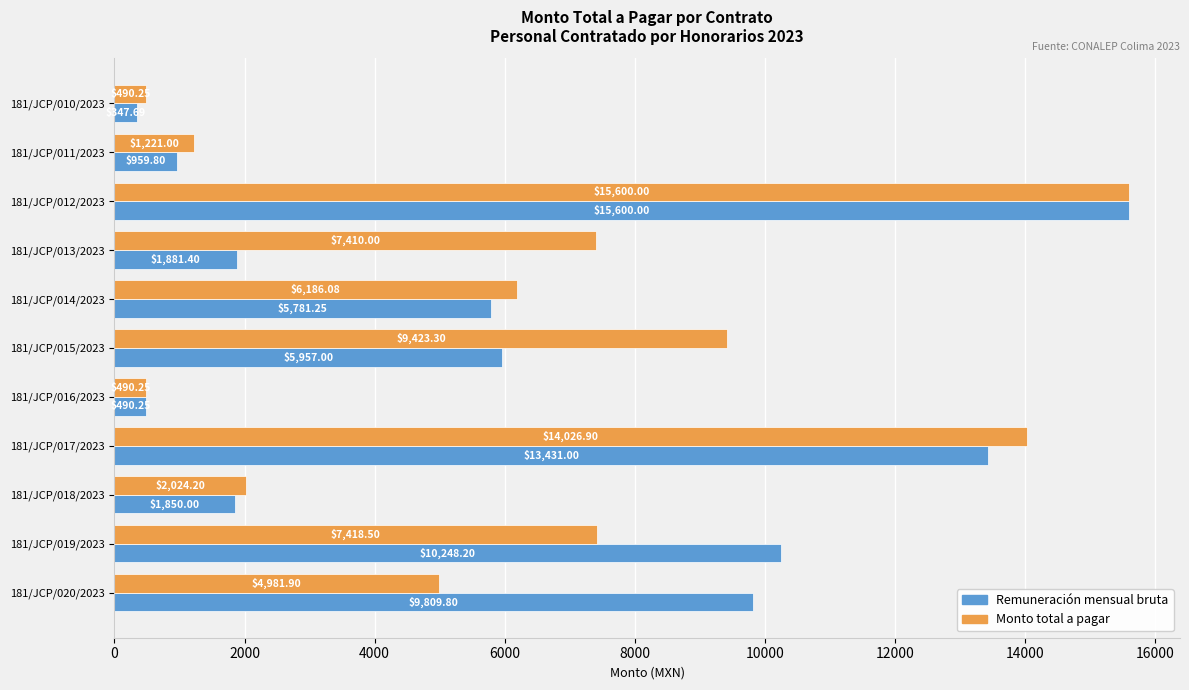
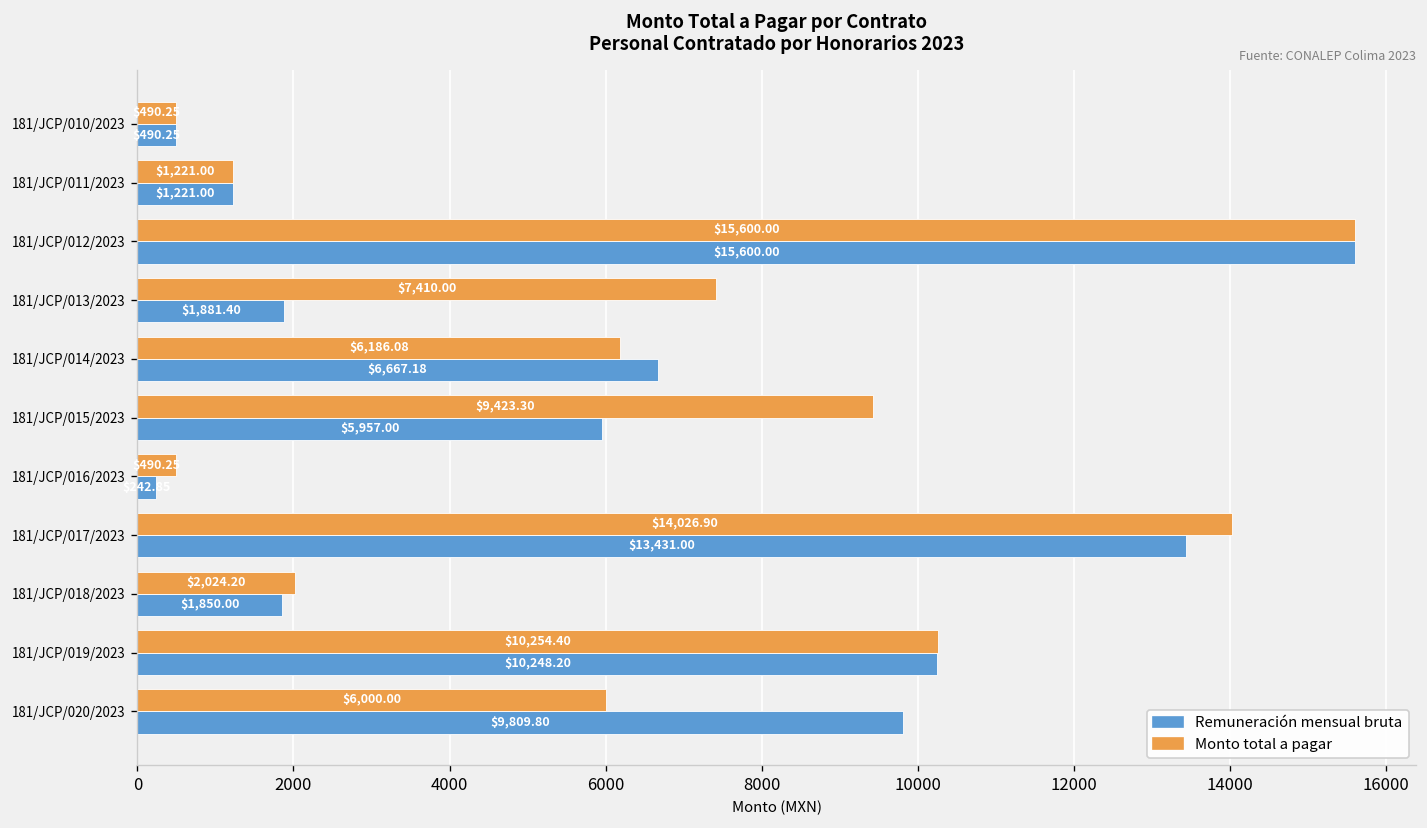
Remuneración mensual bruta, 181/JCP/010/2023: 300 -> 500
Remuneración mensual bruta, 181/JCP/011/2023: $959.80 -> $1,221.00
Remuneración mensual bruta, 181/JCP/014/2023: $5,781.25 -> $6,667.18
Remuneración mensual bruta, 181/JCP/016/2023: 500 -> 200
Monto total a pagar, 181/JCP/019/2023: $7,418.50 -> $10,254.40
Monto total a pagar, 181/JCP/020/2023: $4,981.90 -> $6,000.00
